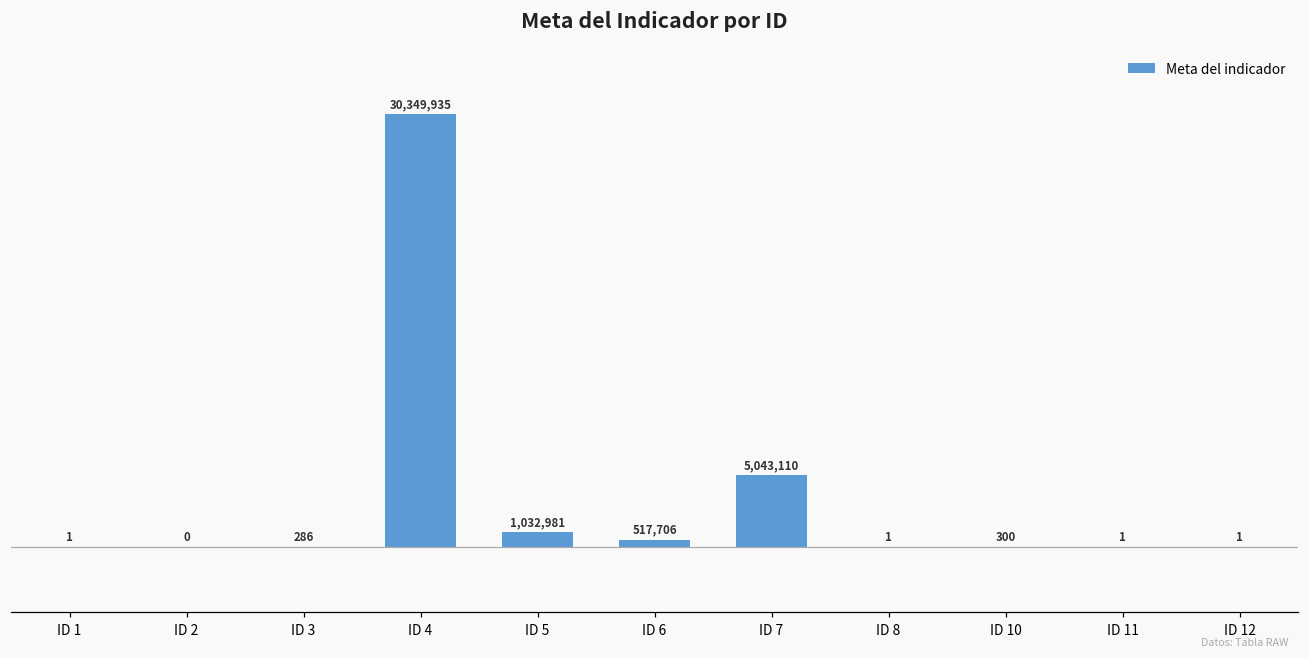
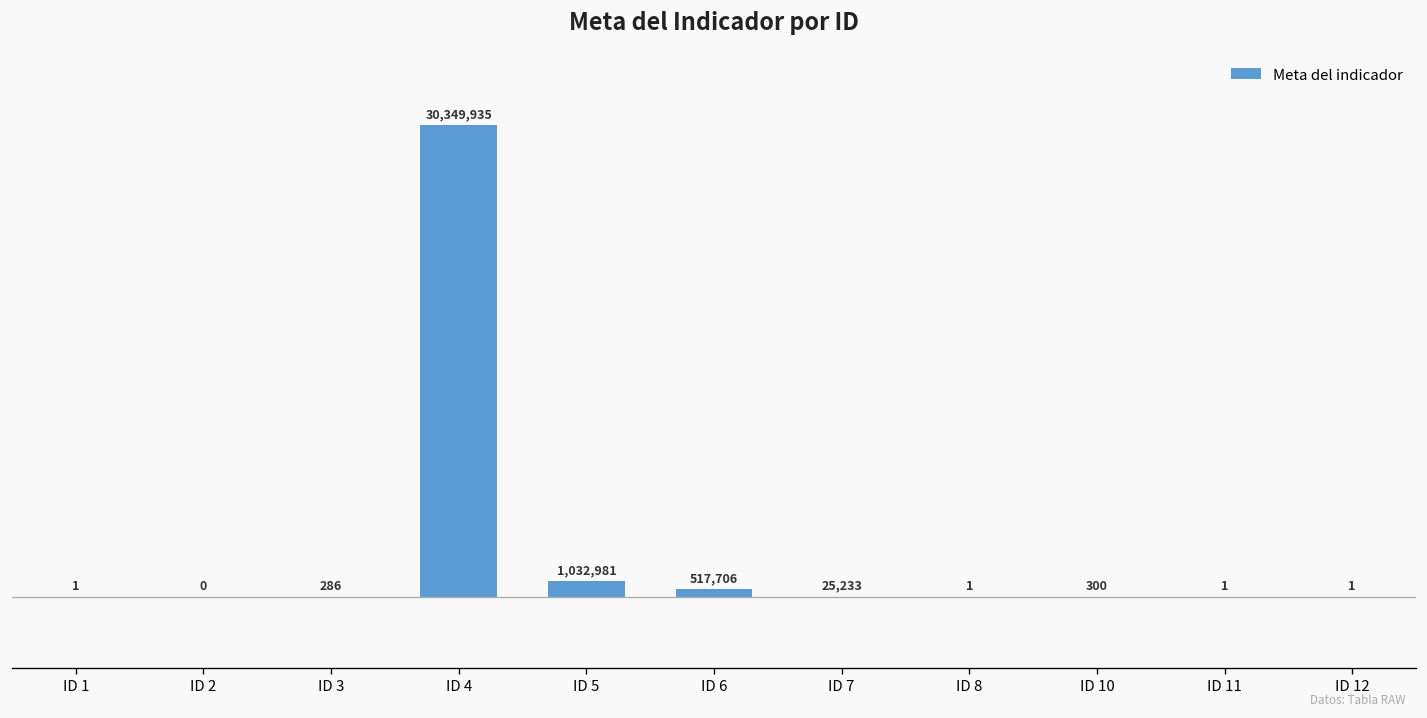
ID 7: 5,043,110 -> 25,233
